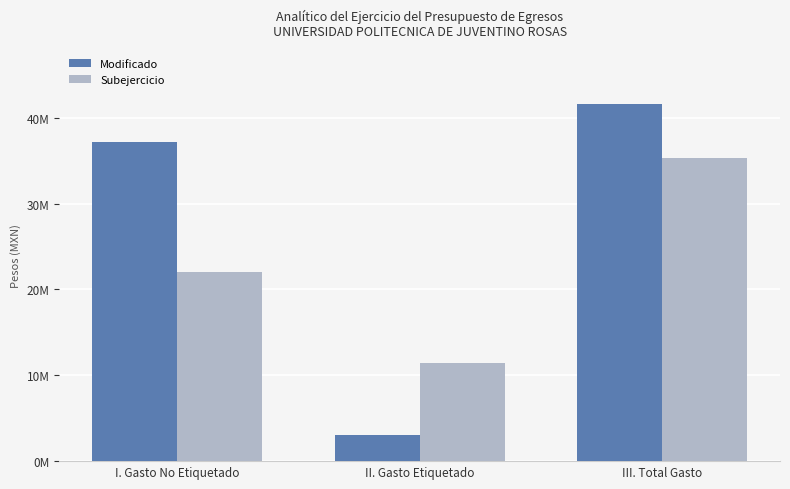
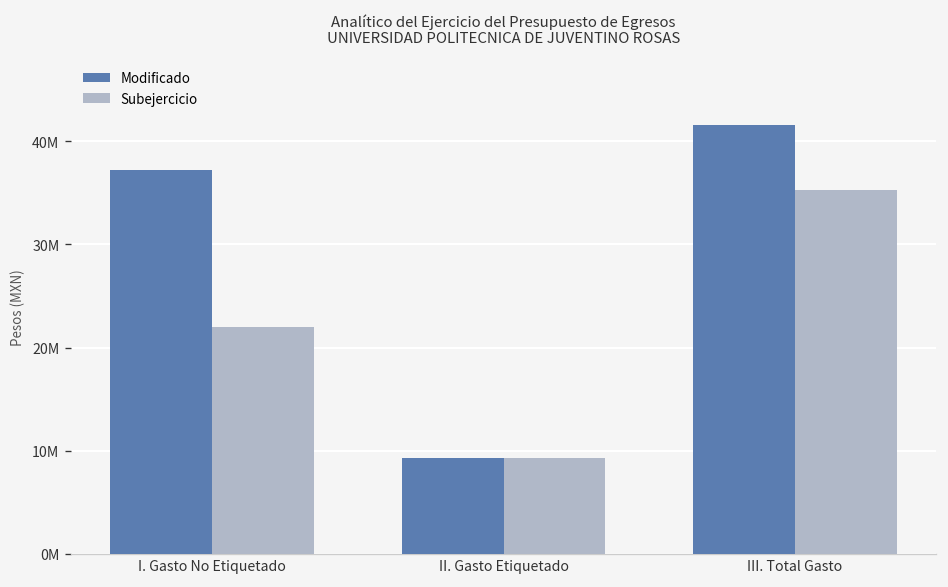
Modificado, II. Gasto Etiquetado: 3000000 -> 9000000
Subejercicio, II. Gasto Etiquetado: 11000000 -> 9000000
